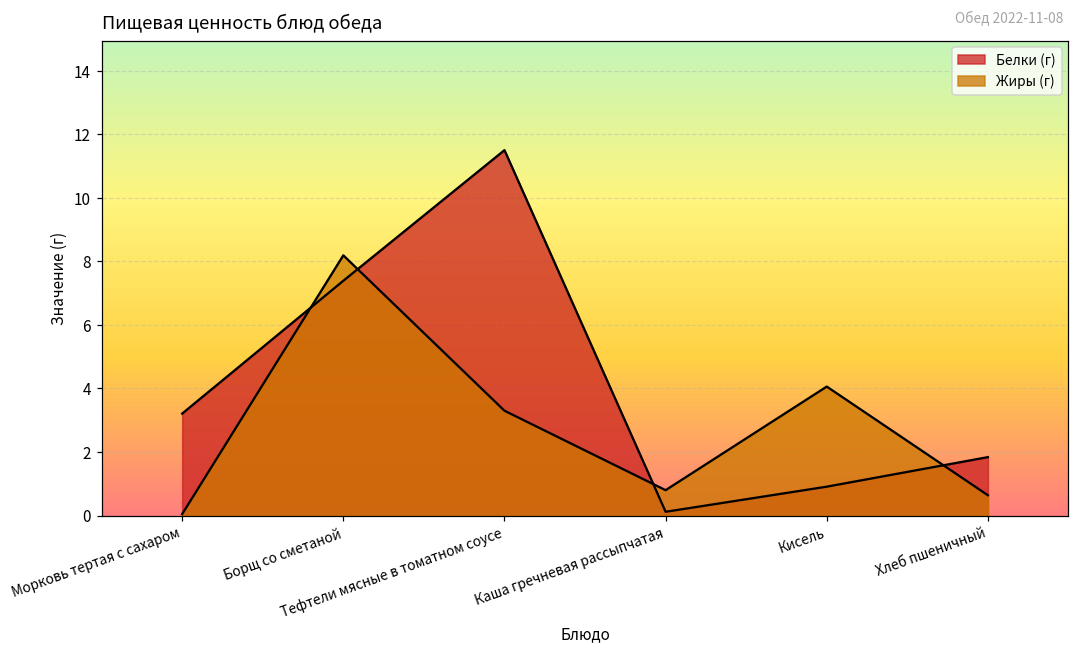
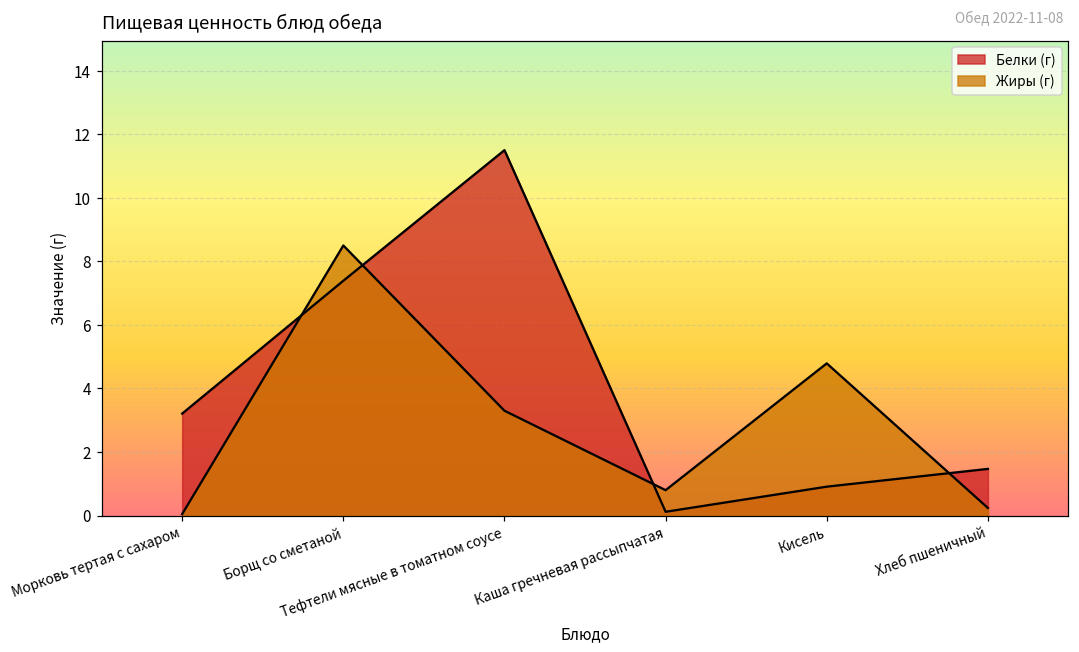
Жиры (г), Борщ со сметаной: 8.2 -> 8.5
Жиры (г), Кисель: 4.1 -> 4.8
Белки (г), Хлеб пшеничный: 1.8 -> 1.5
Жиры (г), Хлеб пшеничный: 0.6 -> 0.2
